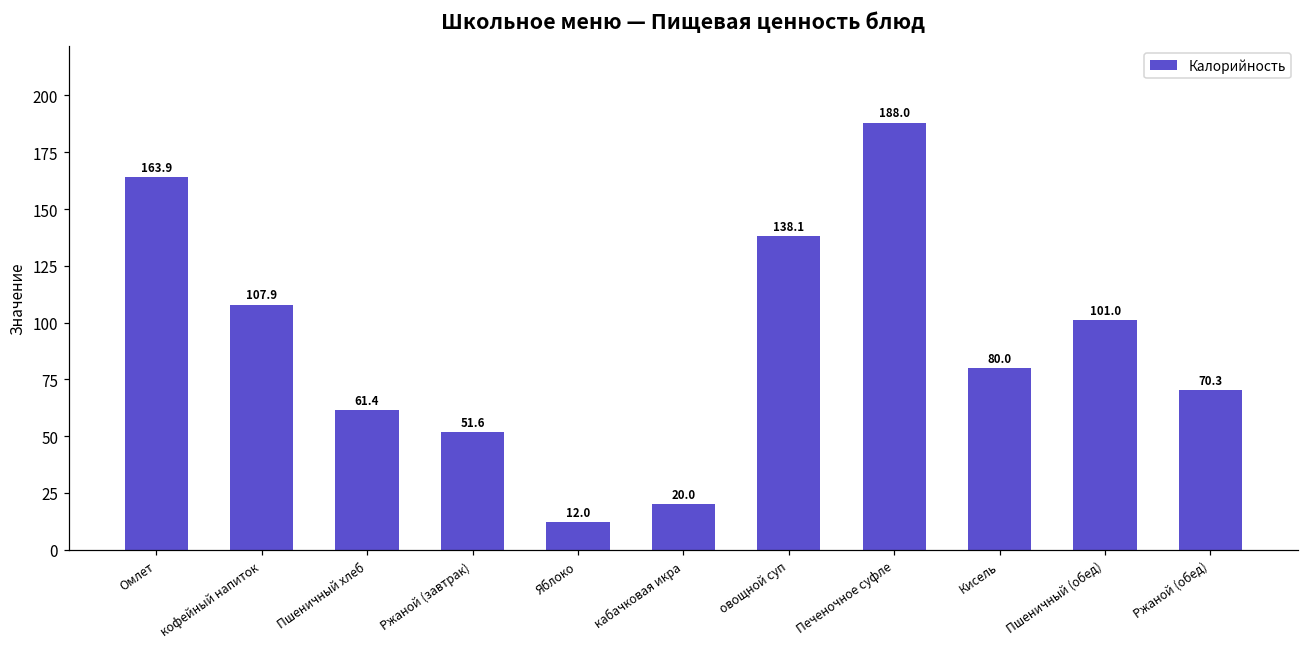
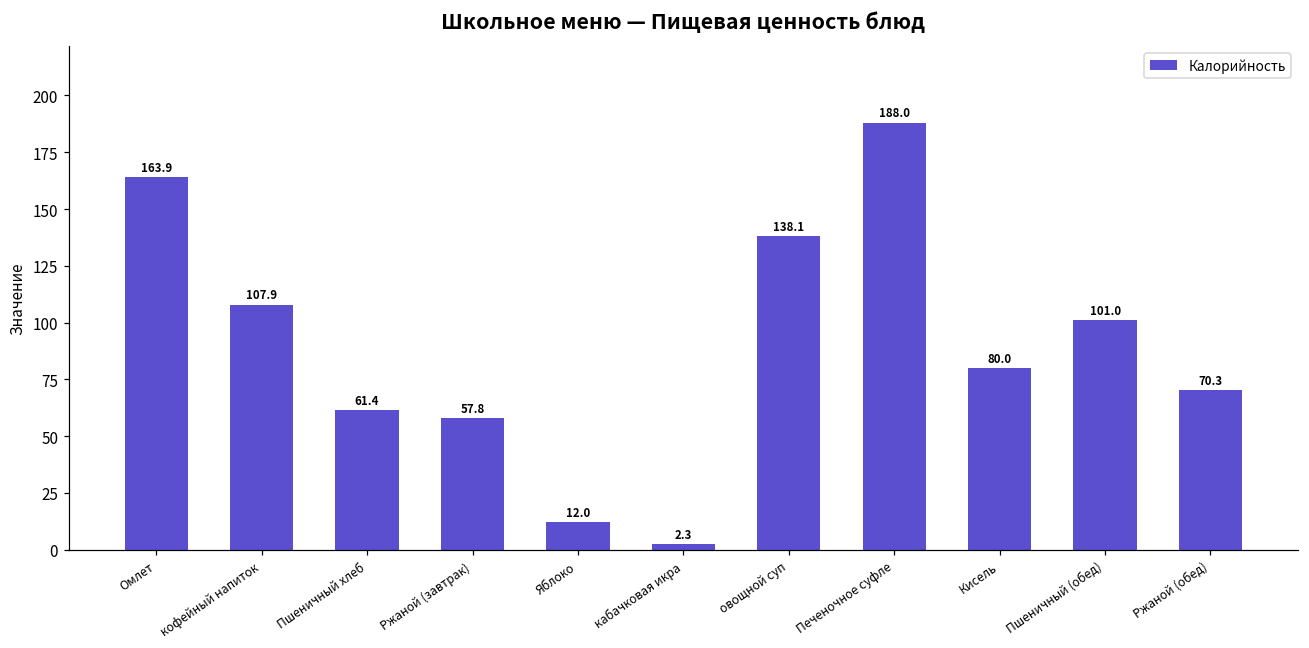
Ржаной (завтрак): 51.6 -> 57.8
кабачковая икра: 20.0 -> 2.3
